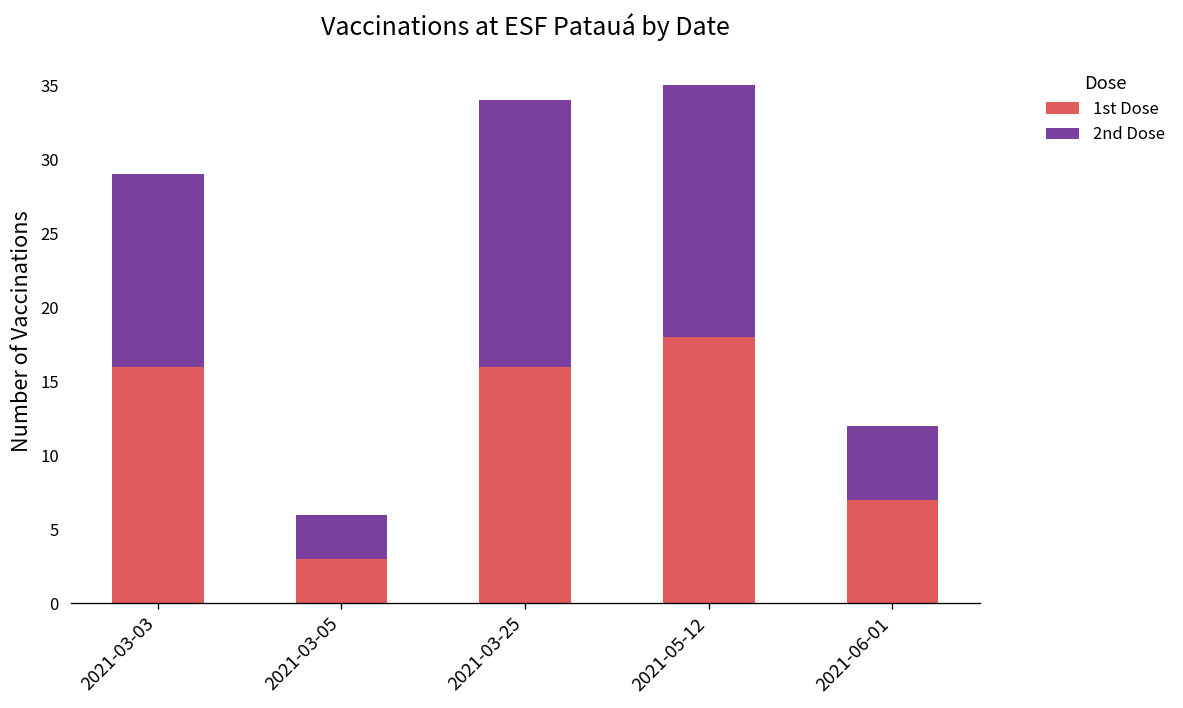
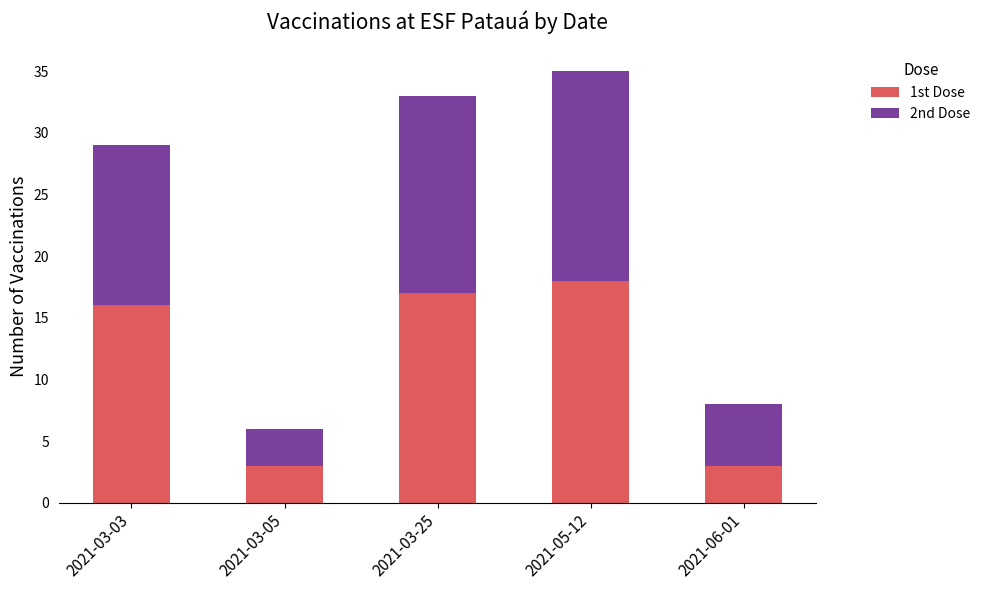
1st Dose, 2021-03-25: 16 -> 17
2nd Dose, 2021-03-25: 18 -> 16
1st Dose, 2021-06-01: 7 -> 3
